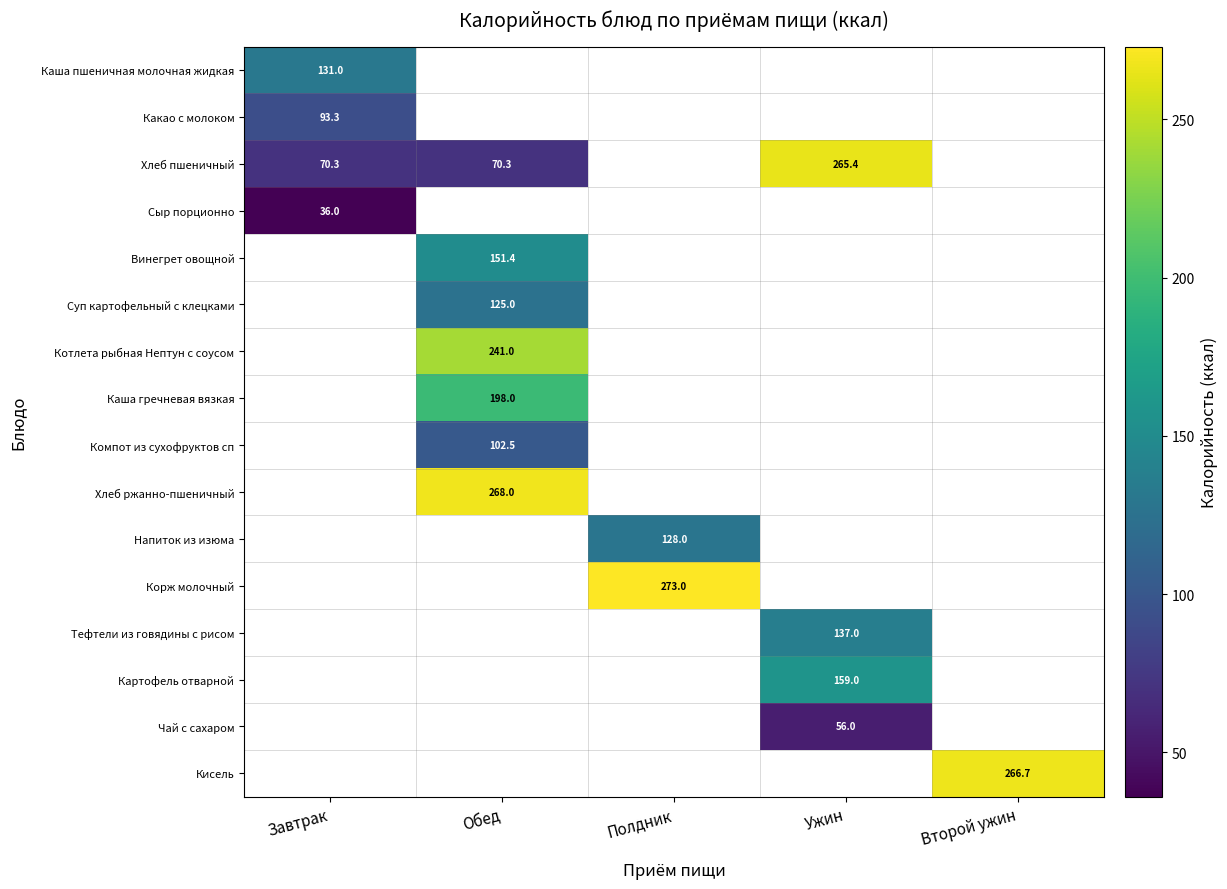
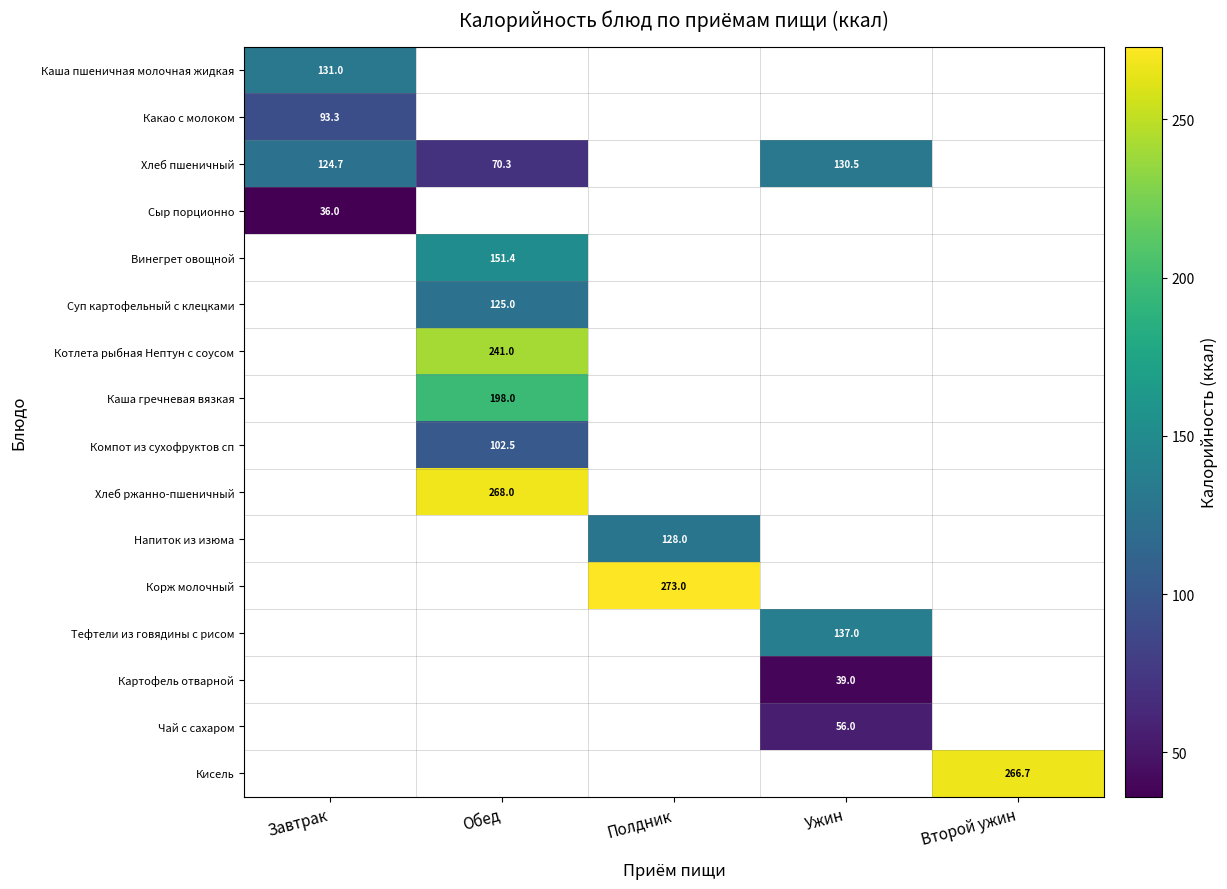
Хлеб пшеничный, Завтрак: 70.3 -> 124.7
Хлеб пшеничный, Ужин: 265.4 -> 130.5
Картофель отварной, Ужин: 159.0 -> 39.0
